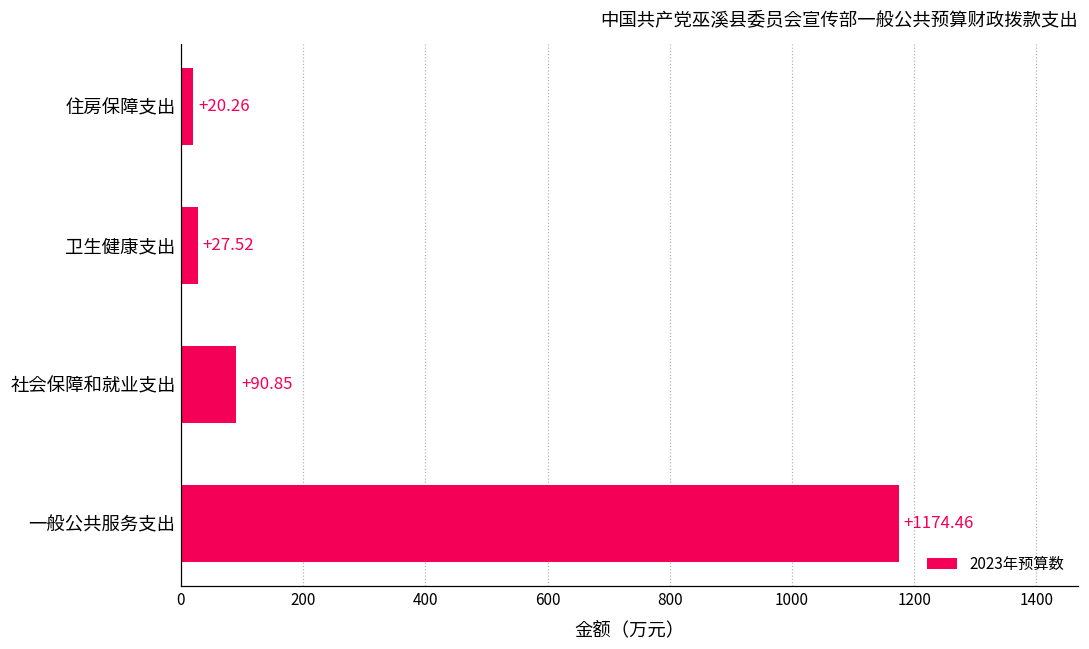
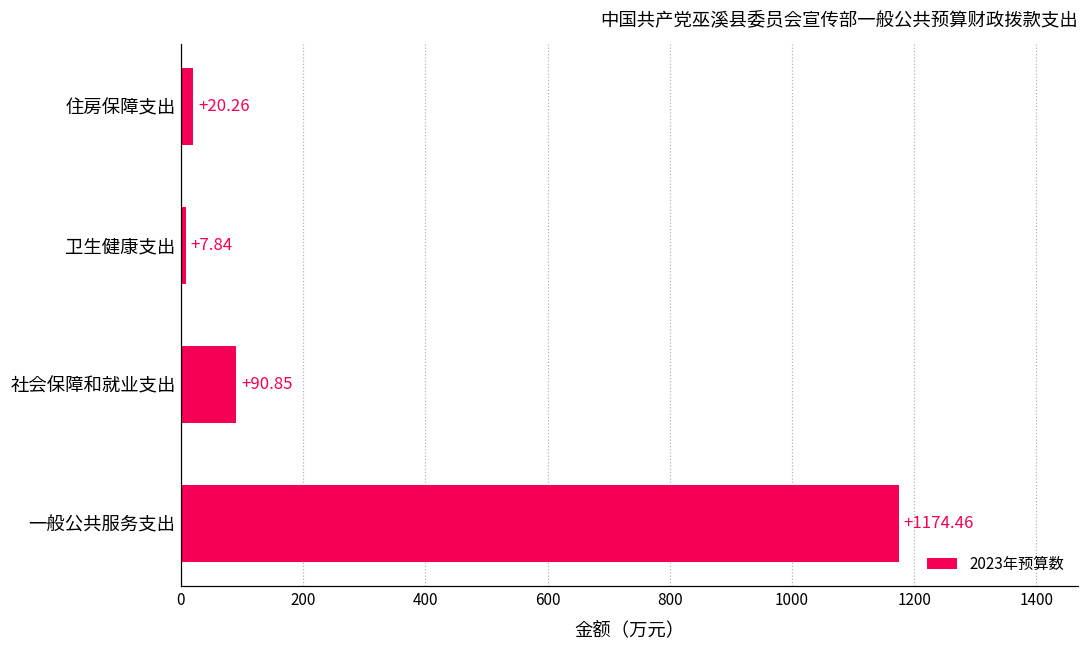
卫生健康支出: +27.52 -> +7.84
